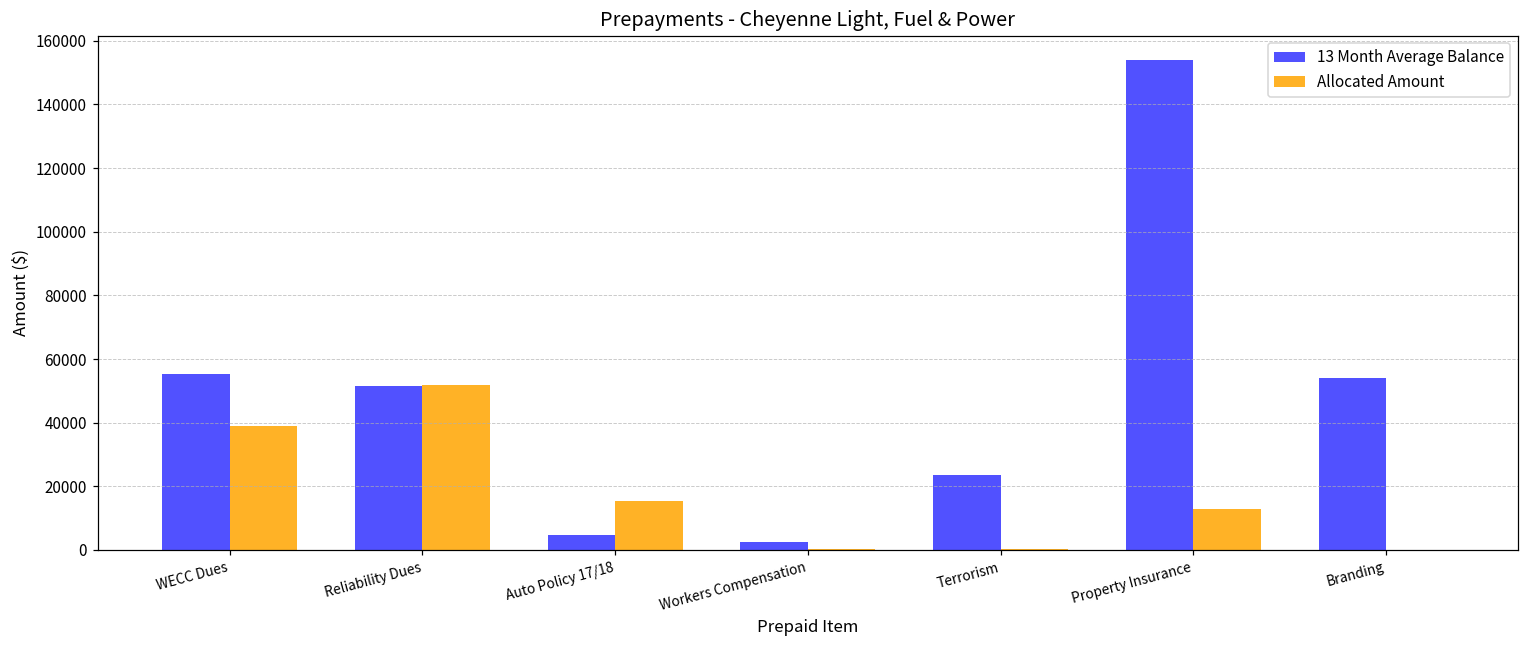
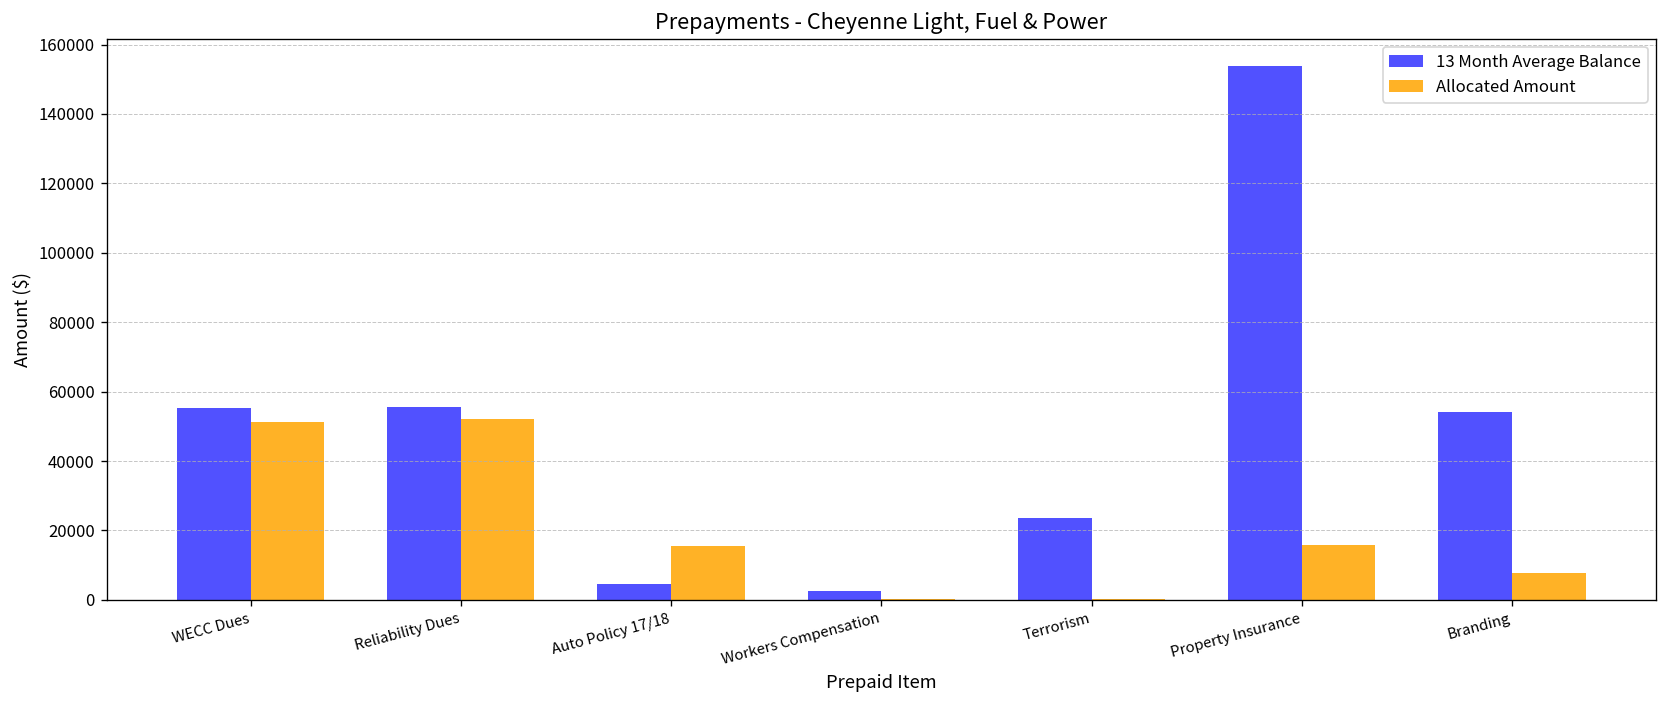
Allocated Amount, WECC Dues: 39000 -> 51000
13 Month Average Balance, Reliability Dues: 51000 -> 56000
Allocated Amount, Property Insurance: 13000 -> 16000
Allocated Amount, Branding: 0 -> 8000
